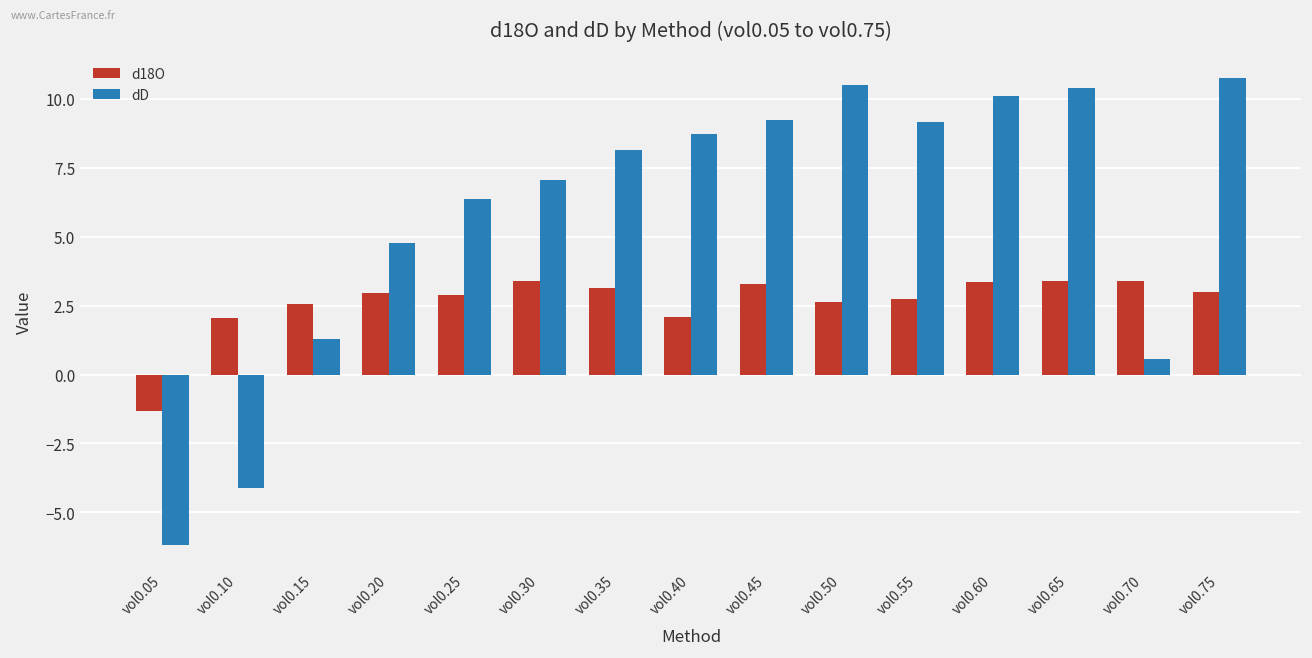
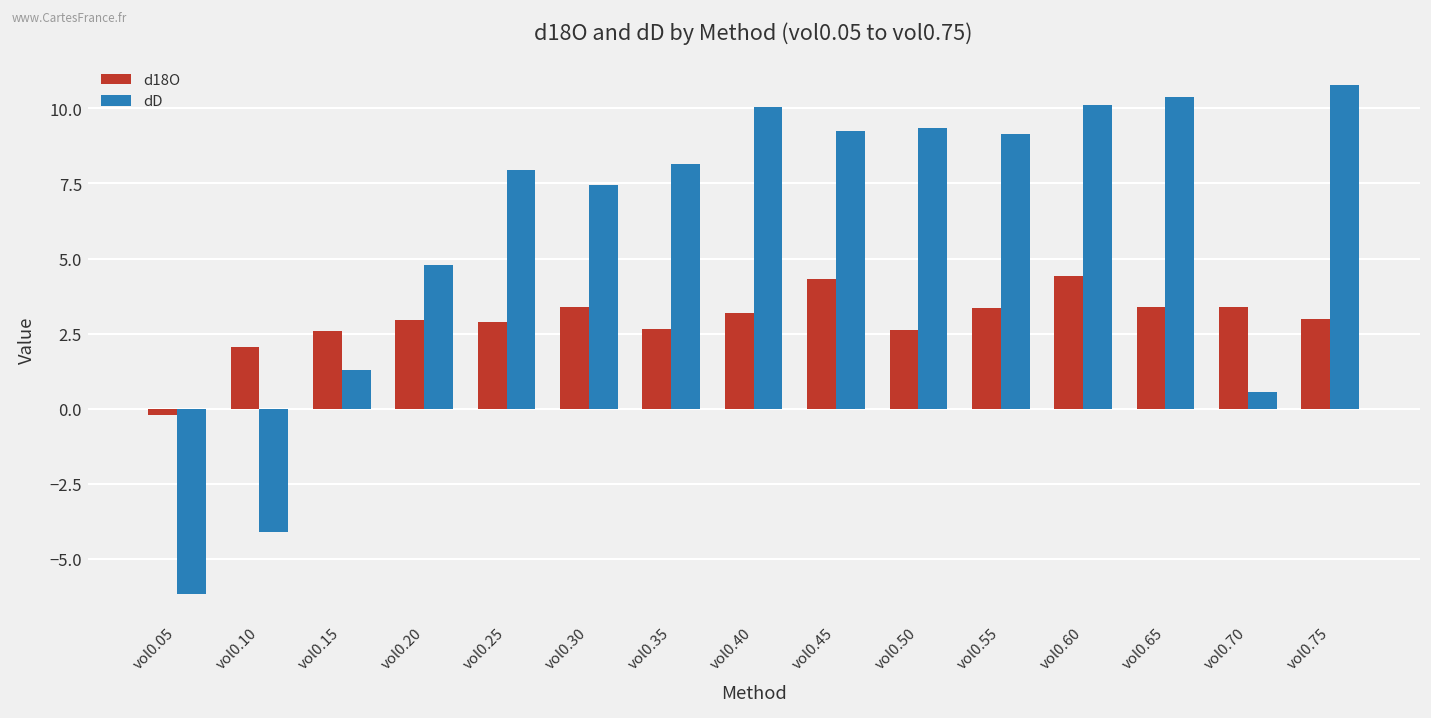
d18O, vol0.05: -1.3 -> -0.2
dD, vol0.25: 6.4 -> 8.0
dD, vol0.30: 7.1 -> 7.5
d18O, vol0.35: 3.1 -> 2.6
d18O, vol0.40: 2.1 -> 3.2
dD, vol0.40: 8.7 -> 10.0
d18O, vol0.45: 3.3 -> 4.3
dD, vol0.50: 10.5 -> 9.4
d18O, vol0.55: 2.7 -> 3.4
d18O, vol0.60: 3.4 -> 4.4
